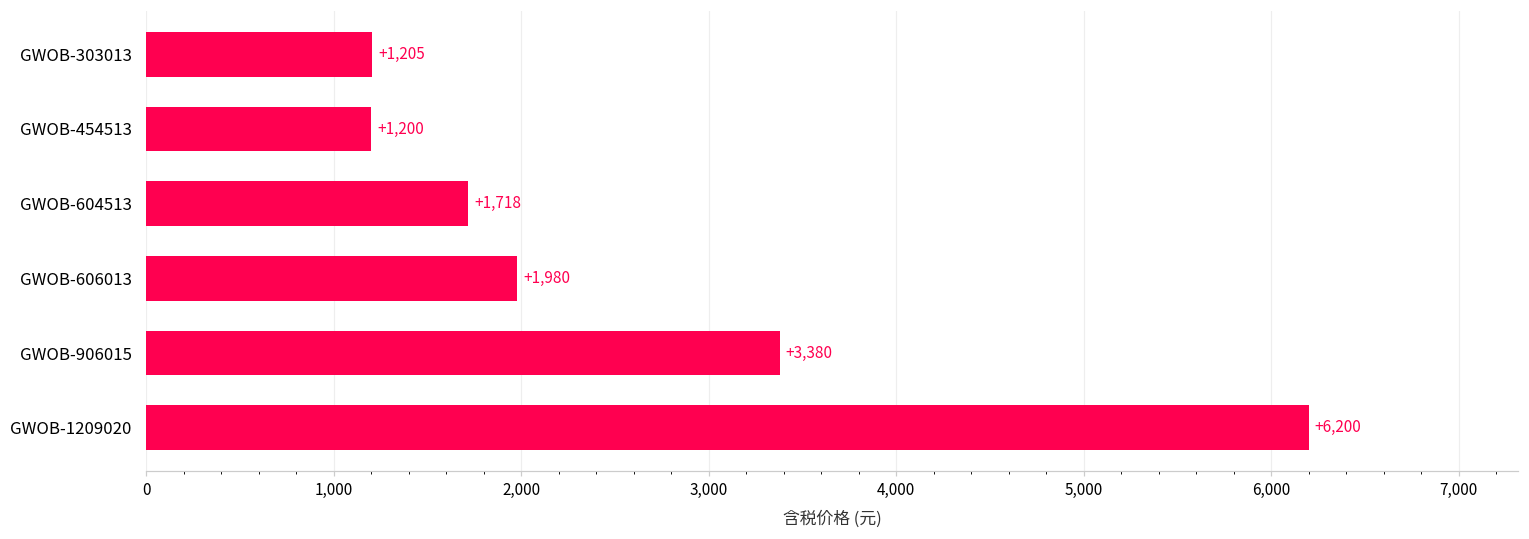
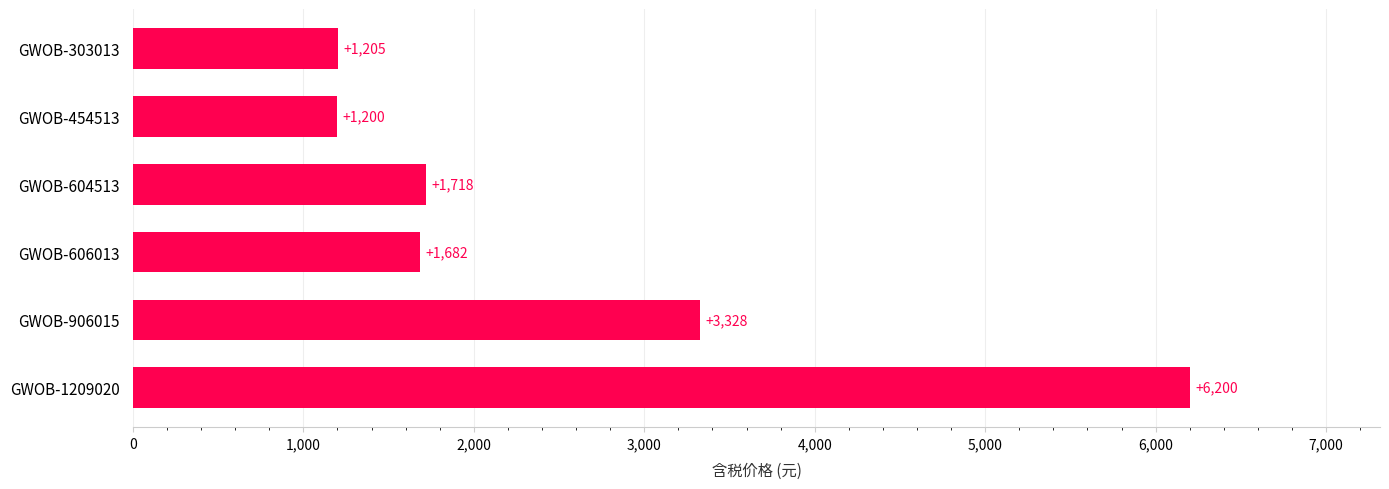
GWOB-606013: +1,980 -> +1,682
GWOB-906015: +3,380 -> +3,328
